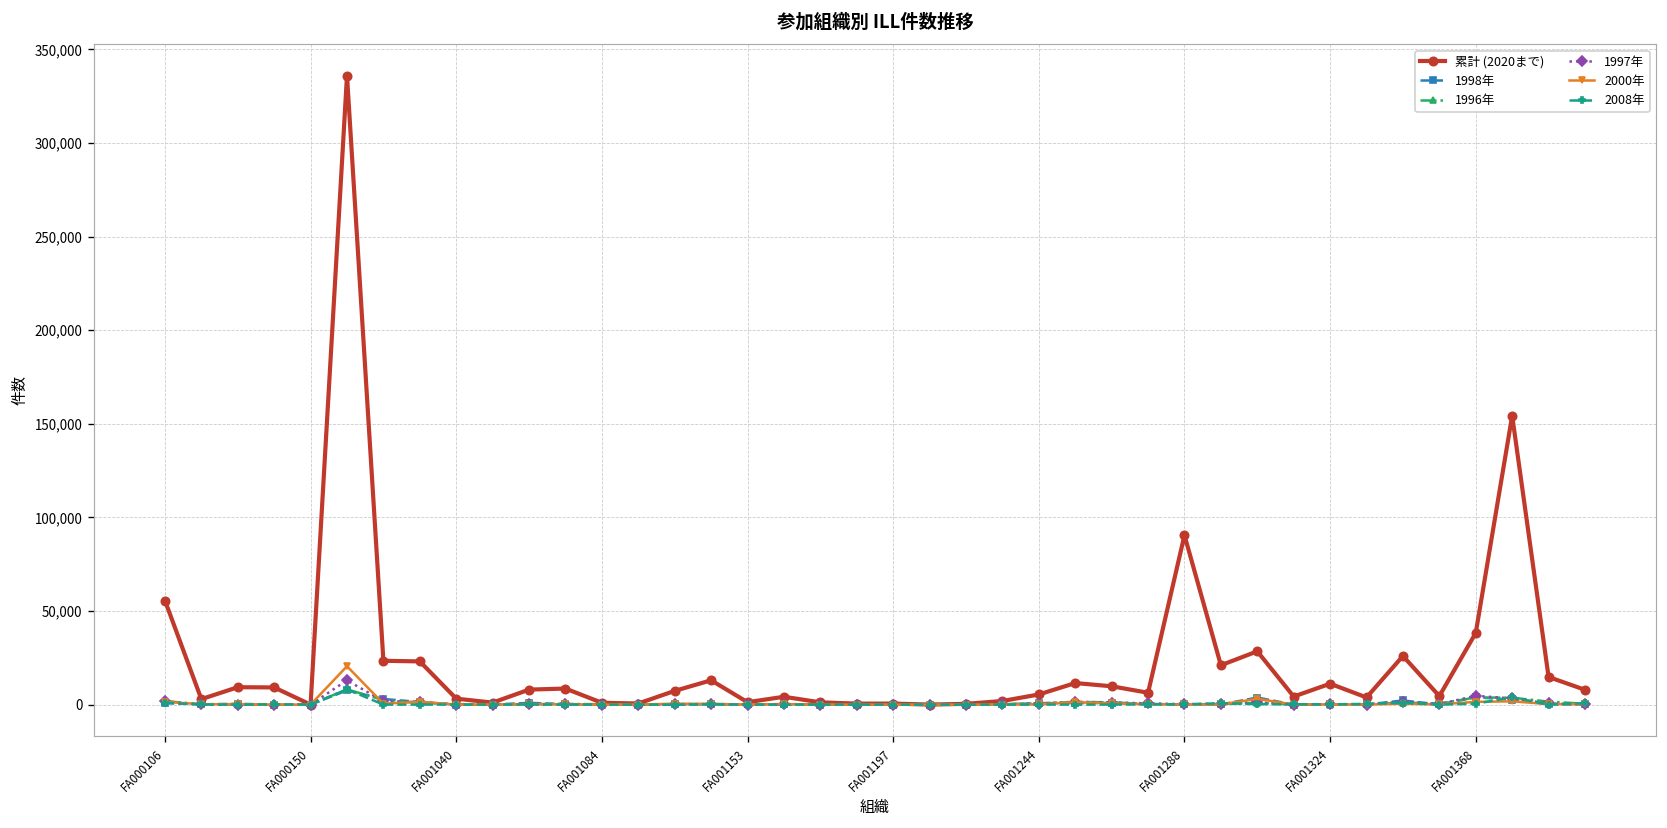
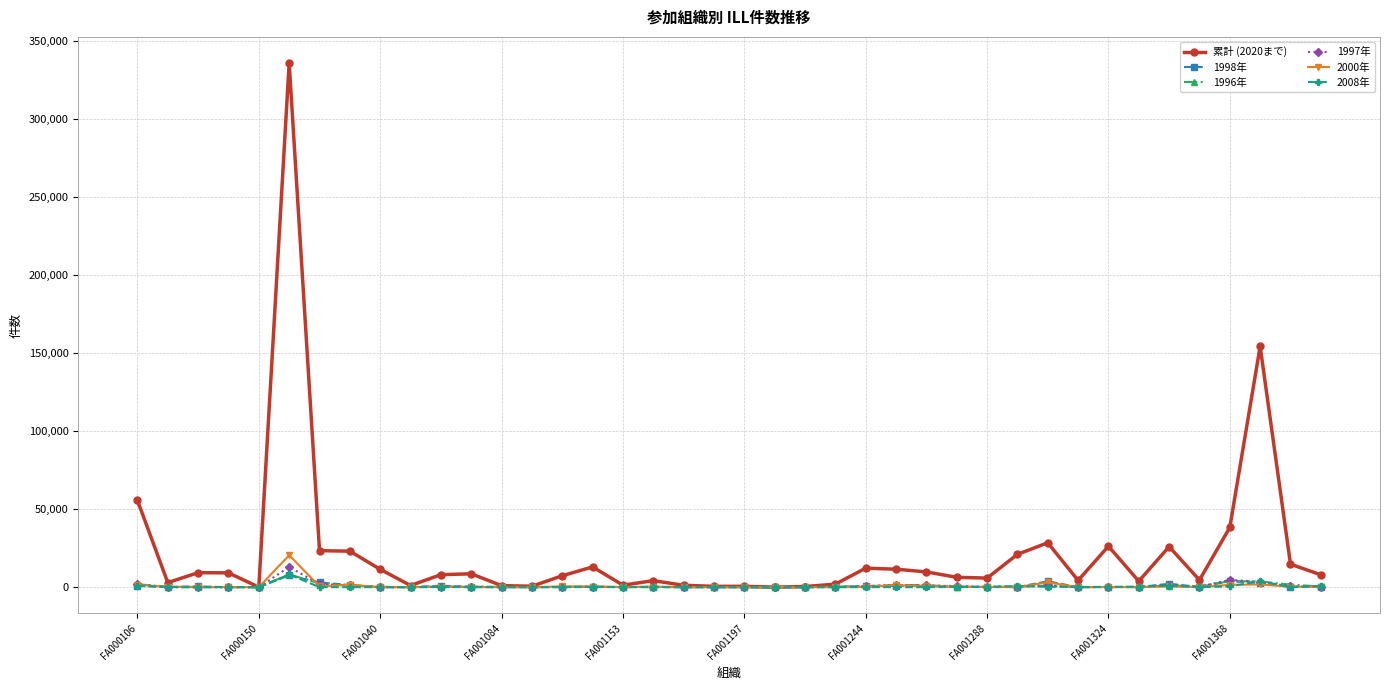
累計 (2020まで), FA001040: 3,000 -> 11,000
累計 (2020まで), FA001244: 5,000 -> 12,000
累計 (2020まで), FA001288: 90,000 -> 6,000
累計 (2020まで), FA001324: 11,000 -> 26,000
